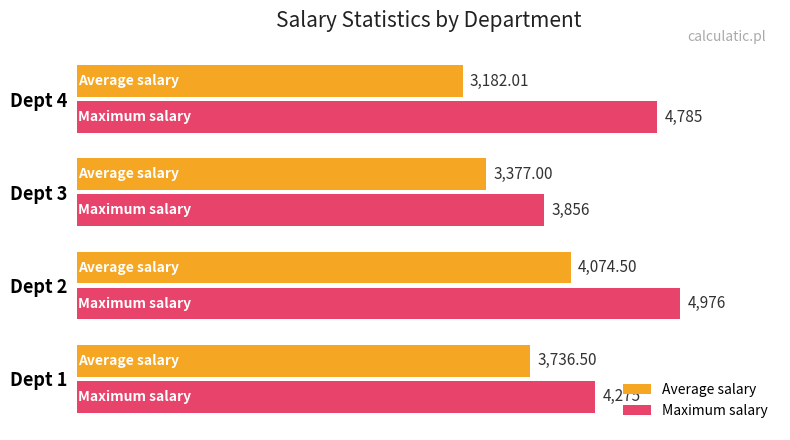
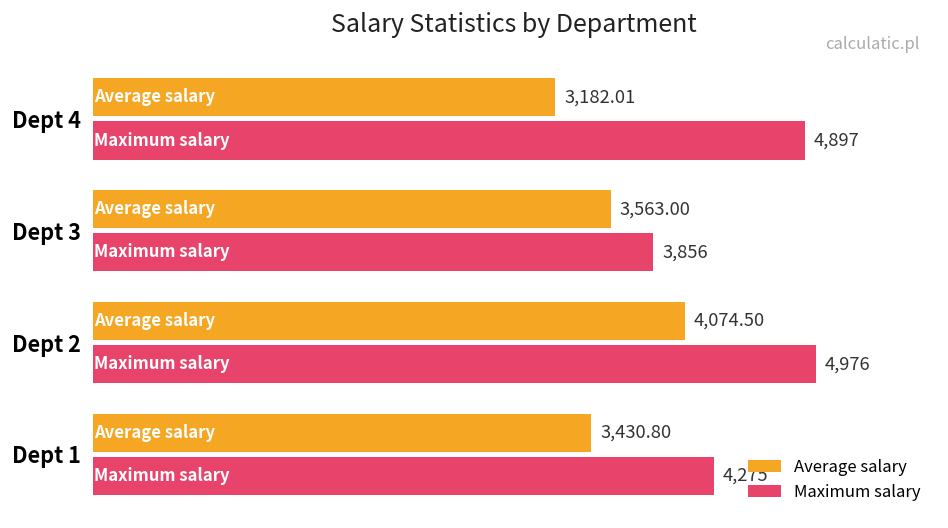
Maximum salary, Dept 4: 4,785 -> 4,897
Average salary, Dept 3: 3,377.00 -> 3,563.00
Average salary, Dept 1: 3,736.50 -> 3,430.80
